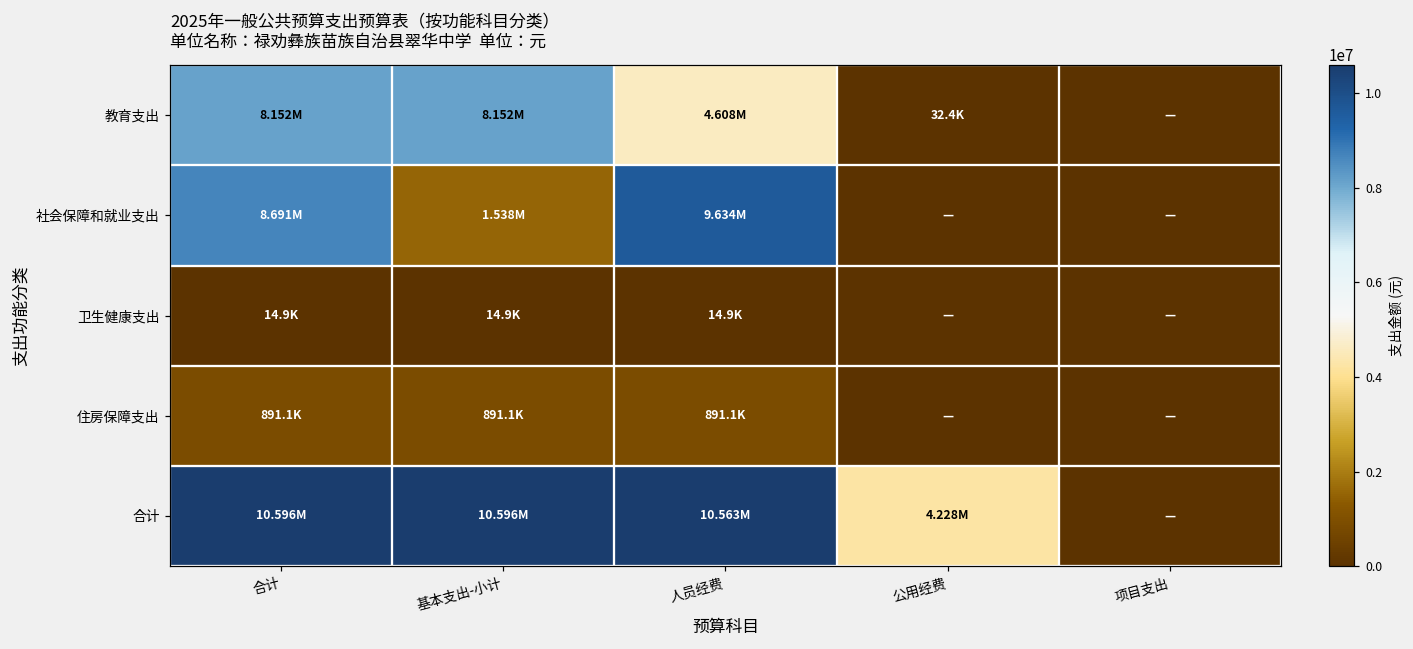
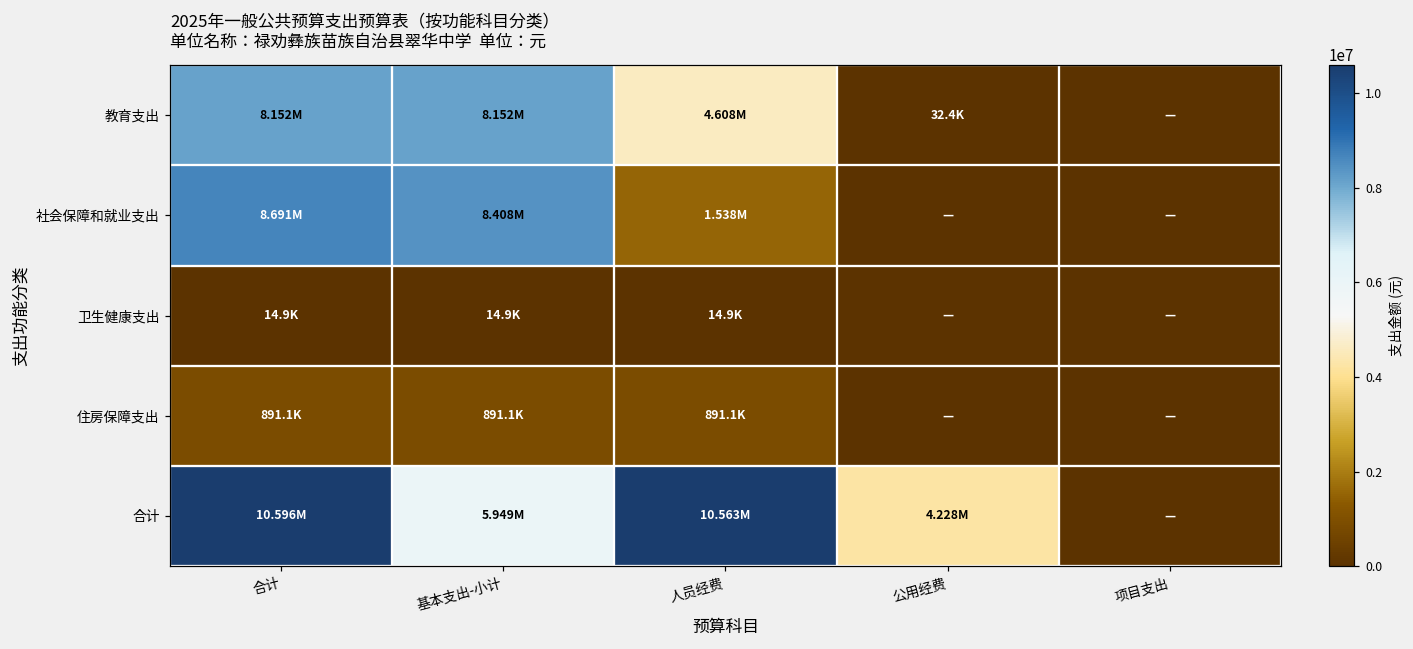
社会保障和就业支出, 基本支出-小计: 1.538M -> 8.408M
社会保障和就业支出, 人员经费: 9.634M -> 1.538M
合计, 基本支出-小计: 10.596M -> 5.949M
